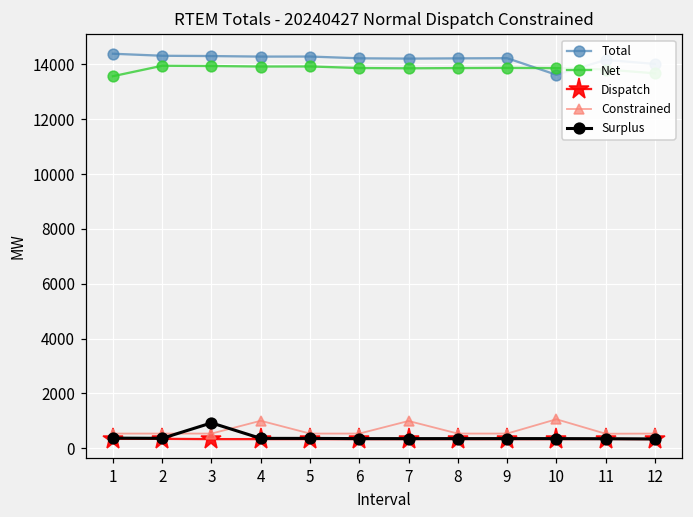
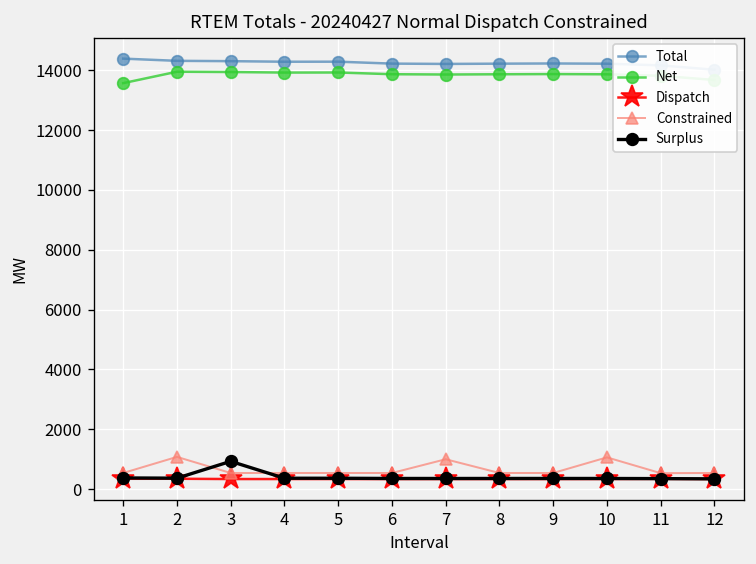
Constrained, 2: 500 -> 1100
Constrained, 4: 1000 -> 500
Total, 10: 13600 -> 14200
